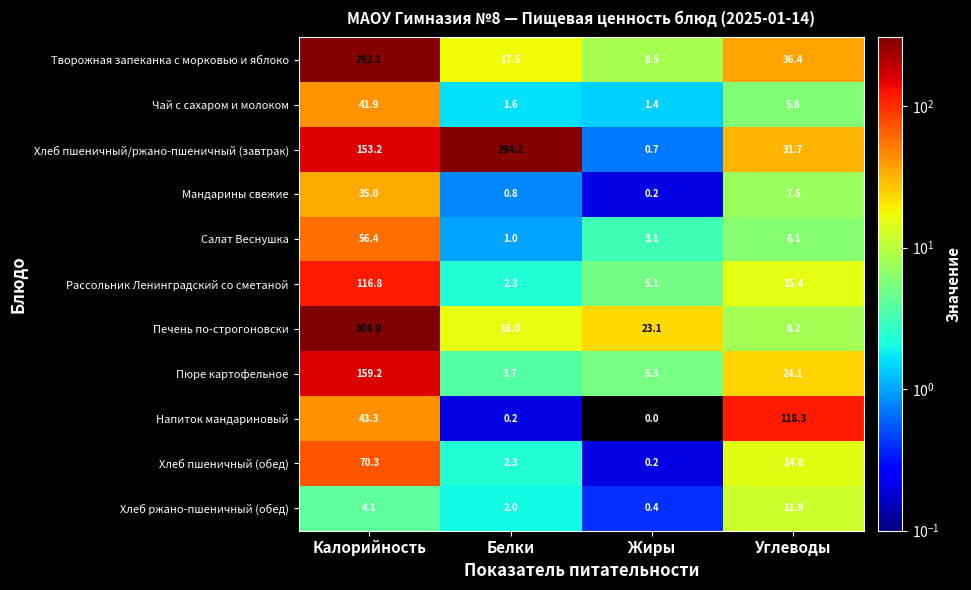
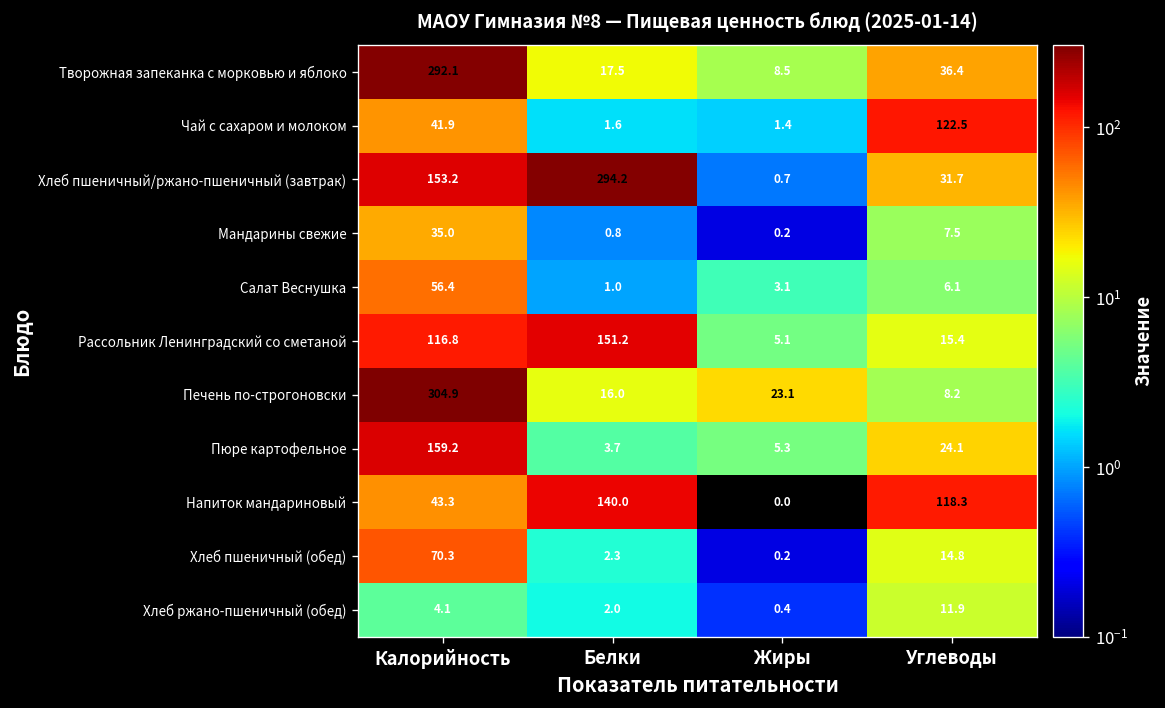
Чай с сахаром и молоком, Углеводы: 5.8 -> 122.5
Рассольник Ленинградский со сметаной, Белки: 2.3 -> 151.2
Напиток мандариновый, Белки: 0.2 -> 140.0
